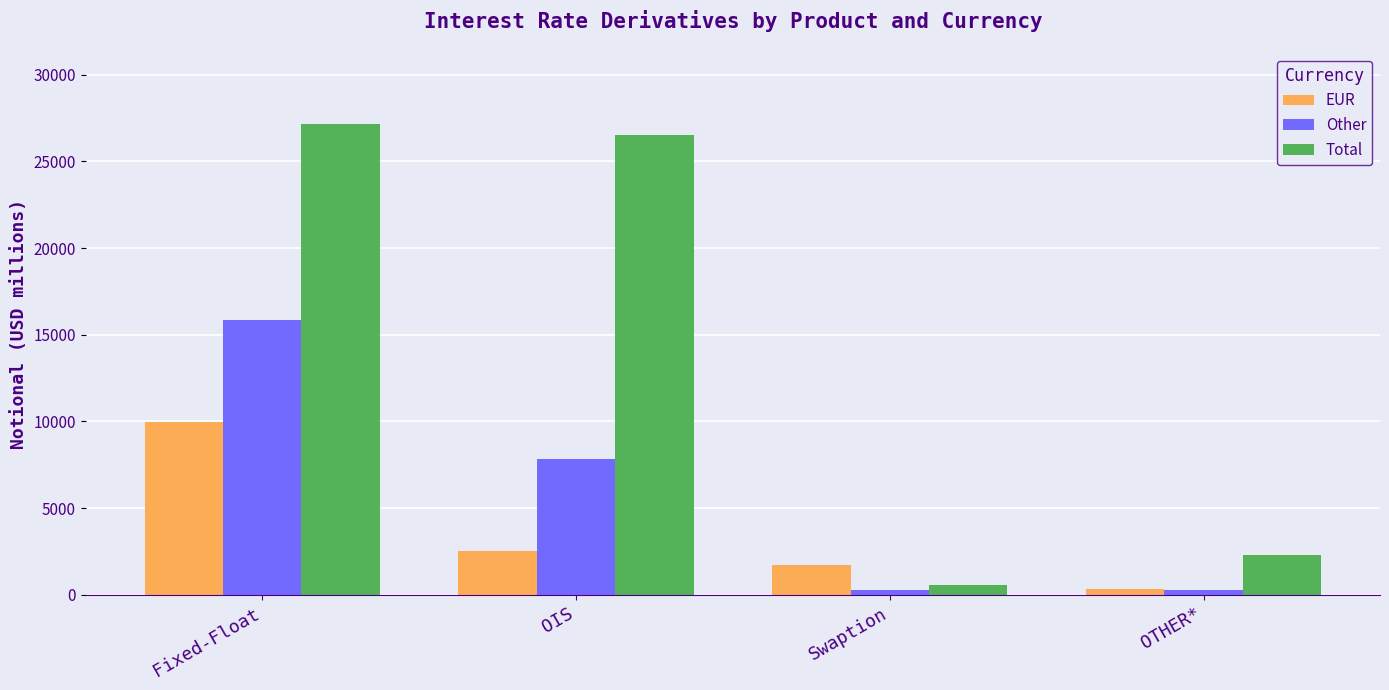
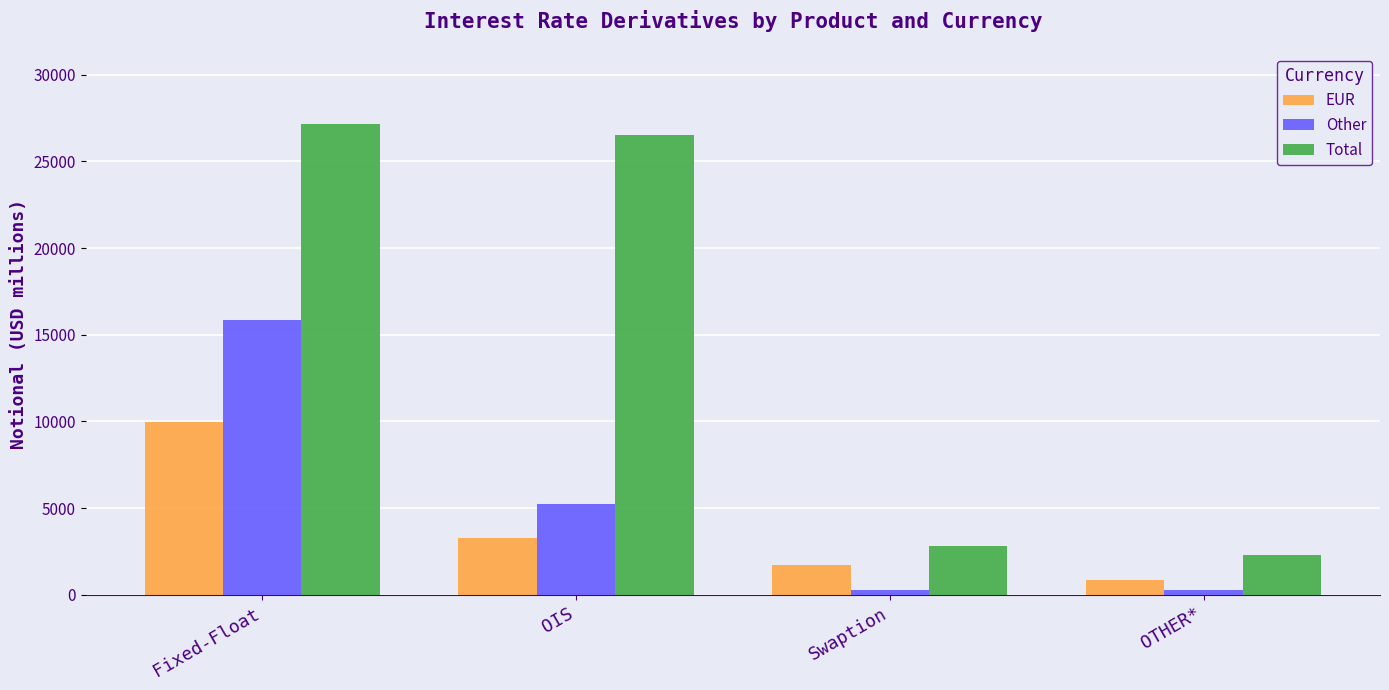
EUR, OIS: 2500 -> 3300
Other, OIS: 7900 -> 5300
Total, Swaption: 500 -> 2800
EUR, OTHER*: 300 -> 800
